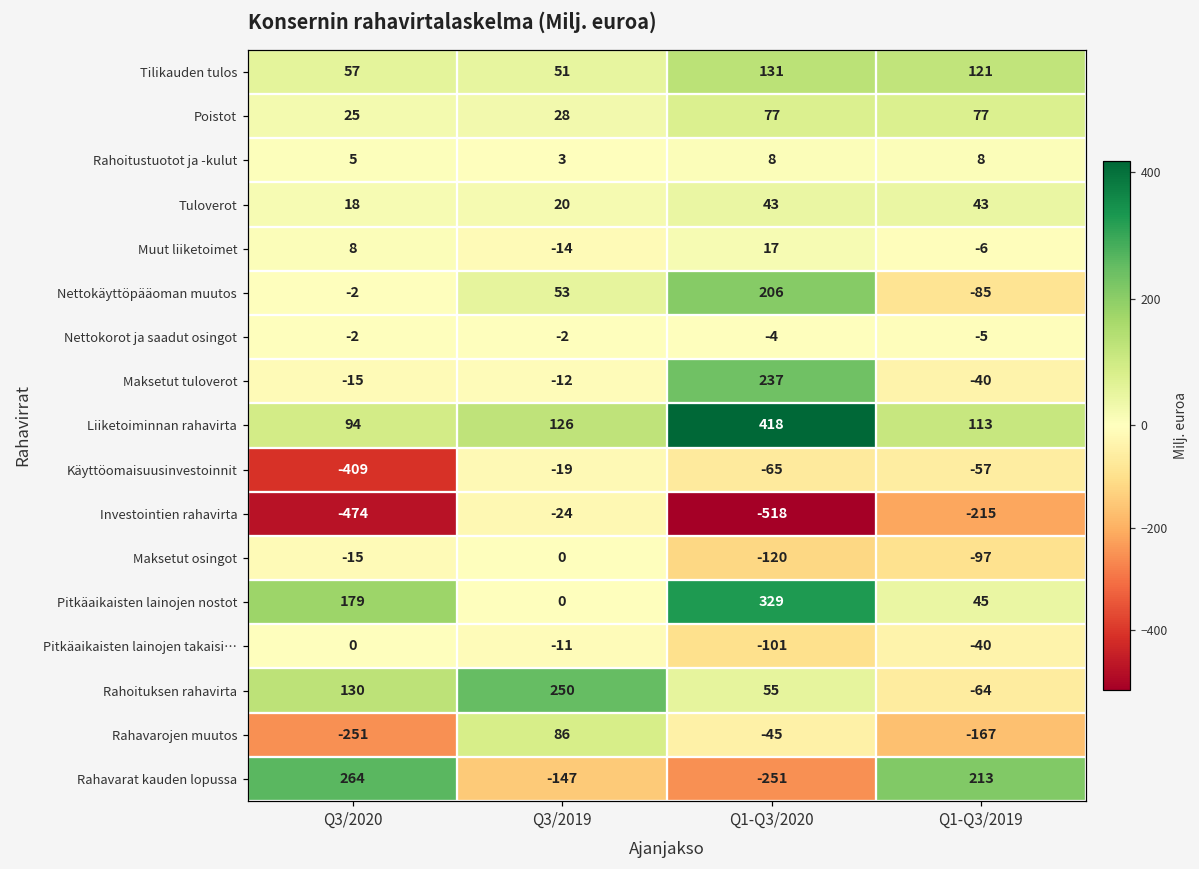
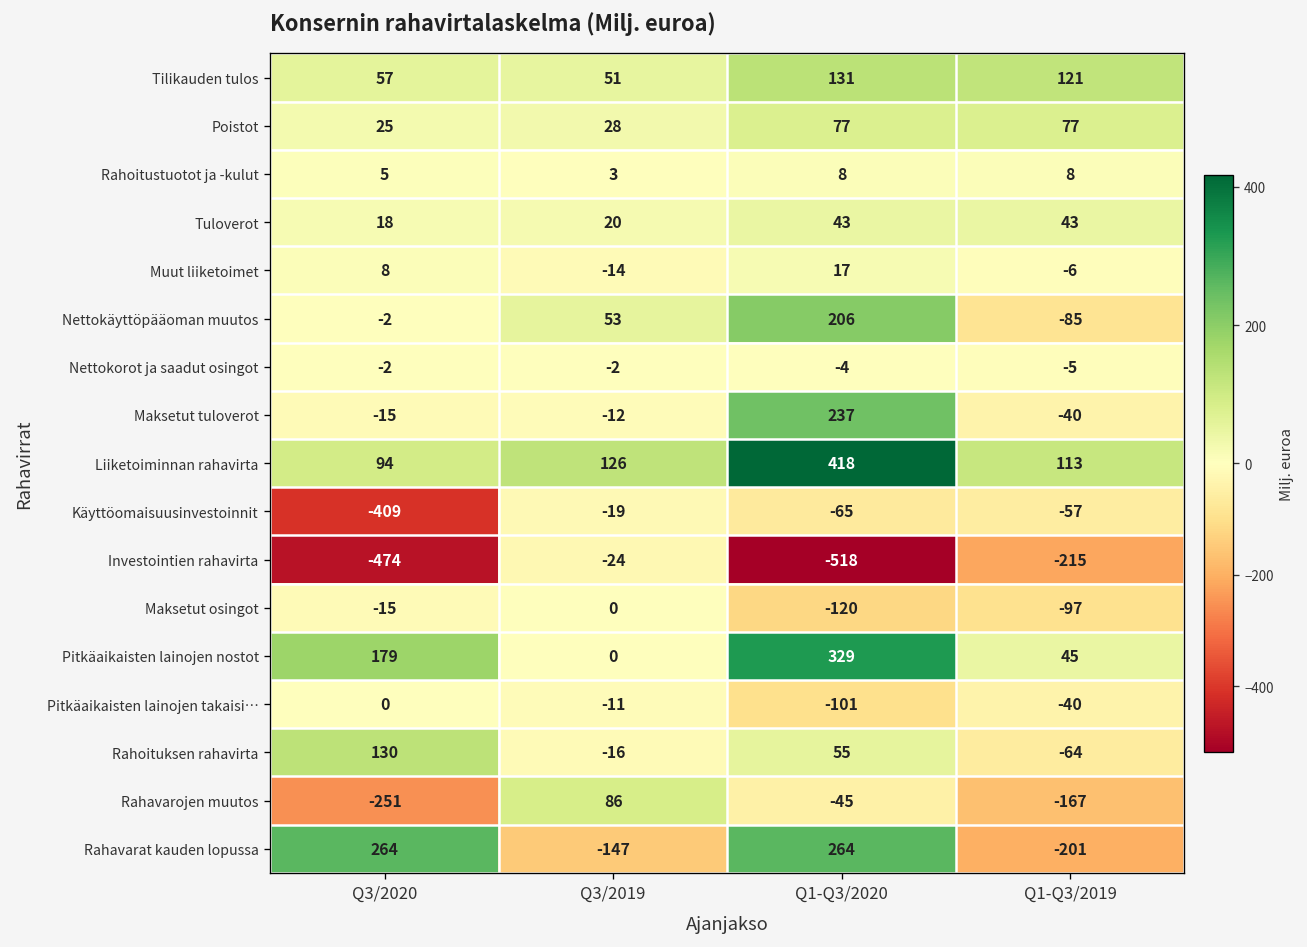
Rahoituksen rahavirta, Q3/2019: 250 -> -16
Rahavarat kauden lopussa, Q1-Q3/2020: -251 -> 264
Rahavarat kauden lopussa, Q1-Q3/2019: 213 -> -201
